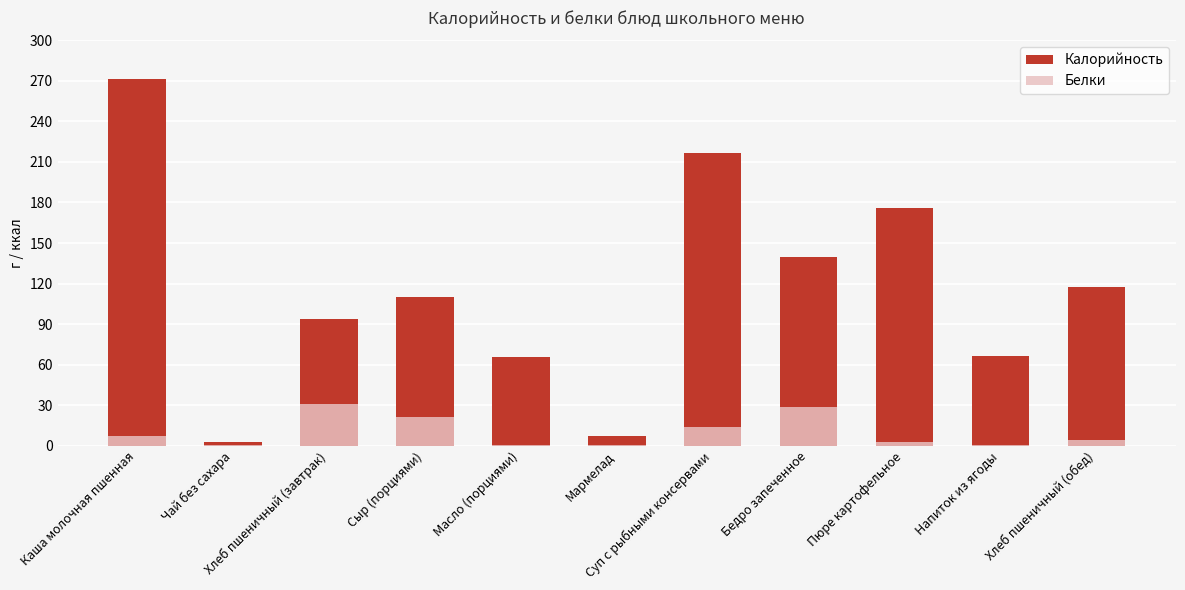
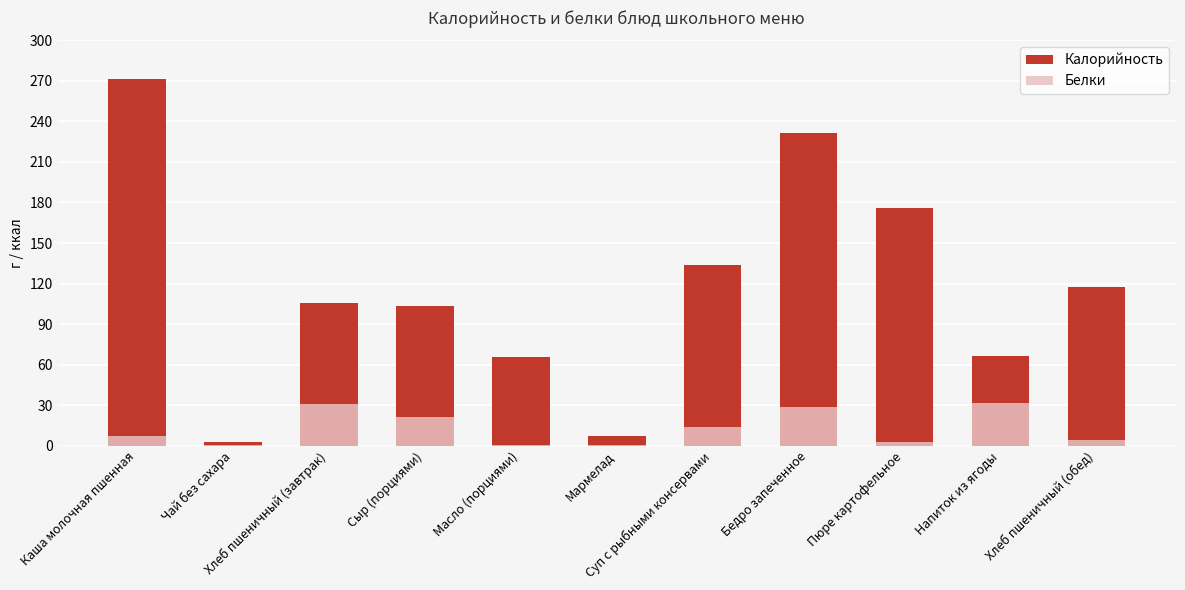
Калорийность, Хлеб пшеничный (завтрак): 94 -> 105
Калорийность, Сыр (порциями): 110 -> 103
Калорийность, Суп с рыбными консервами: 217 -> 134
Калорийность, Бедро запеченное: 140 -> 231
Белки, Напиток из ягоды: 0 -> 32
